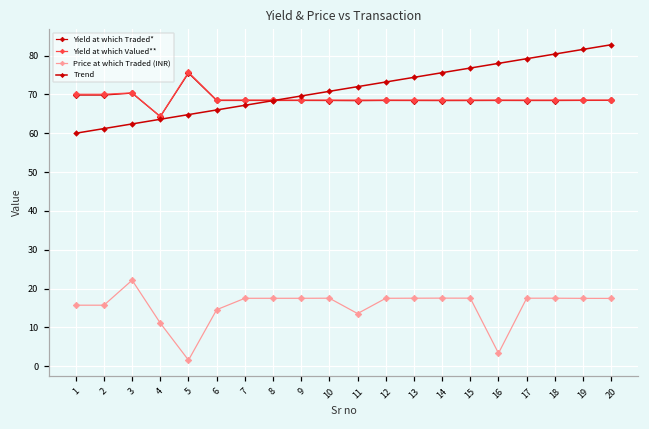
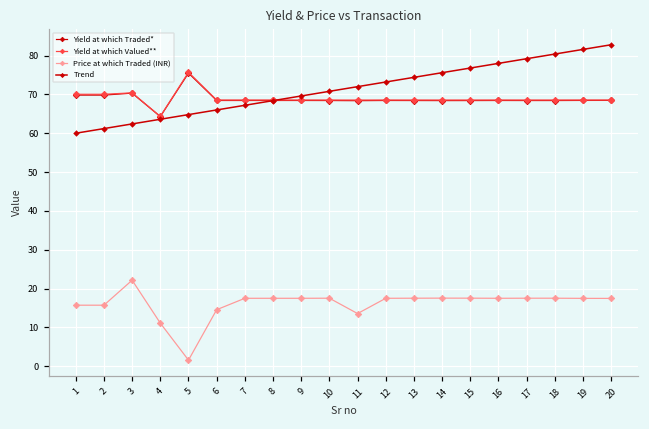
Price at which Traded (INR), 16: 3 -> 17
